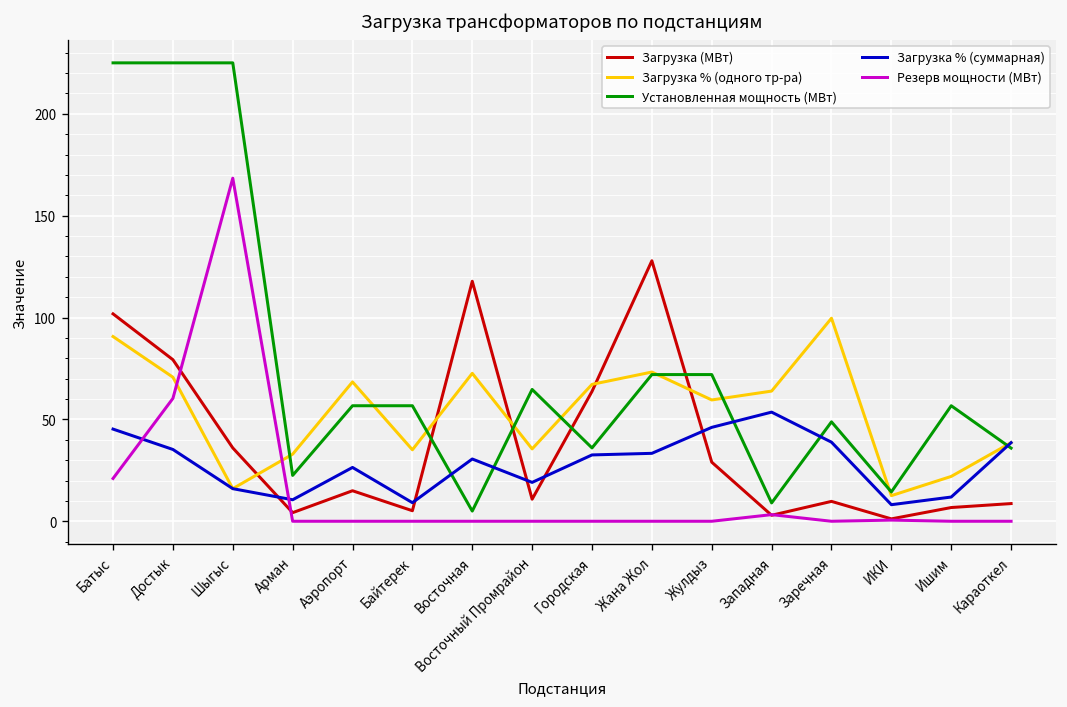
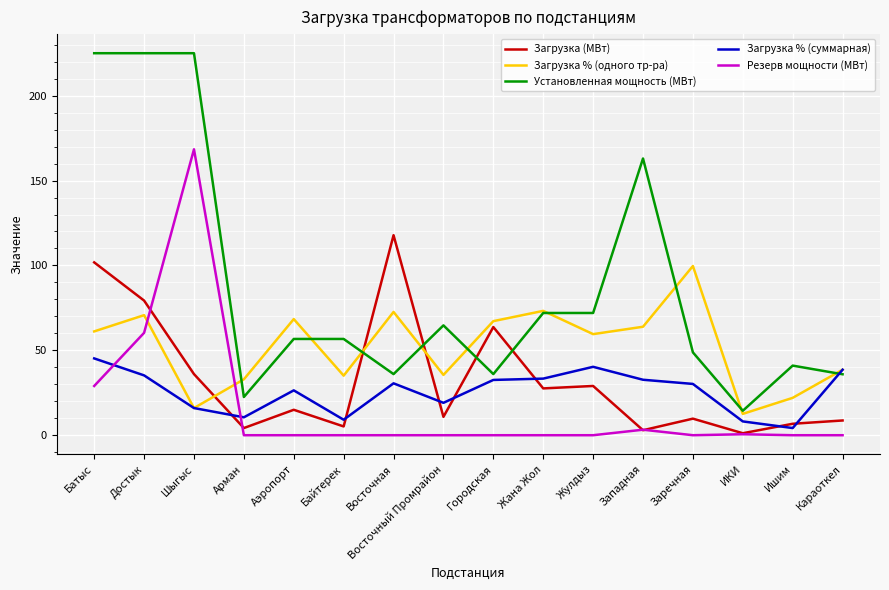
Загрузка % (одного тр-ра), Батыс: 91 -> 61
Резерв мощности (МВт), Батыс: 21 -> 29
Установленная мощность (МВт), Восточная: 5 -> 36
Загрузка (МВт), Жана Жол: 128 -> 28
Загрузка % (суммарная), Жулдыз: 46 -> 40
Установленная мощность (МВт), Западная: 9 -> 163
Загрузка % (суммарная), Западная: 54 -> 33
Загрузка % (суммарная), Заречная: 39 -> 30
Установленная мощность (МВт), Ишим: 57 -> 41
Загрузка % (суммарная), Ишим: 12 -> 4
